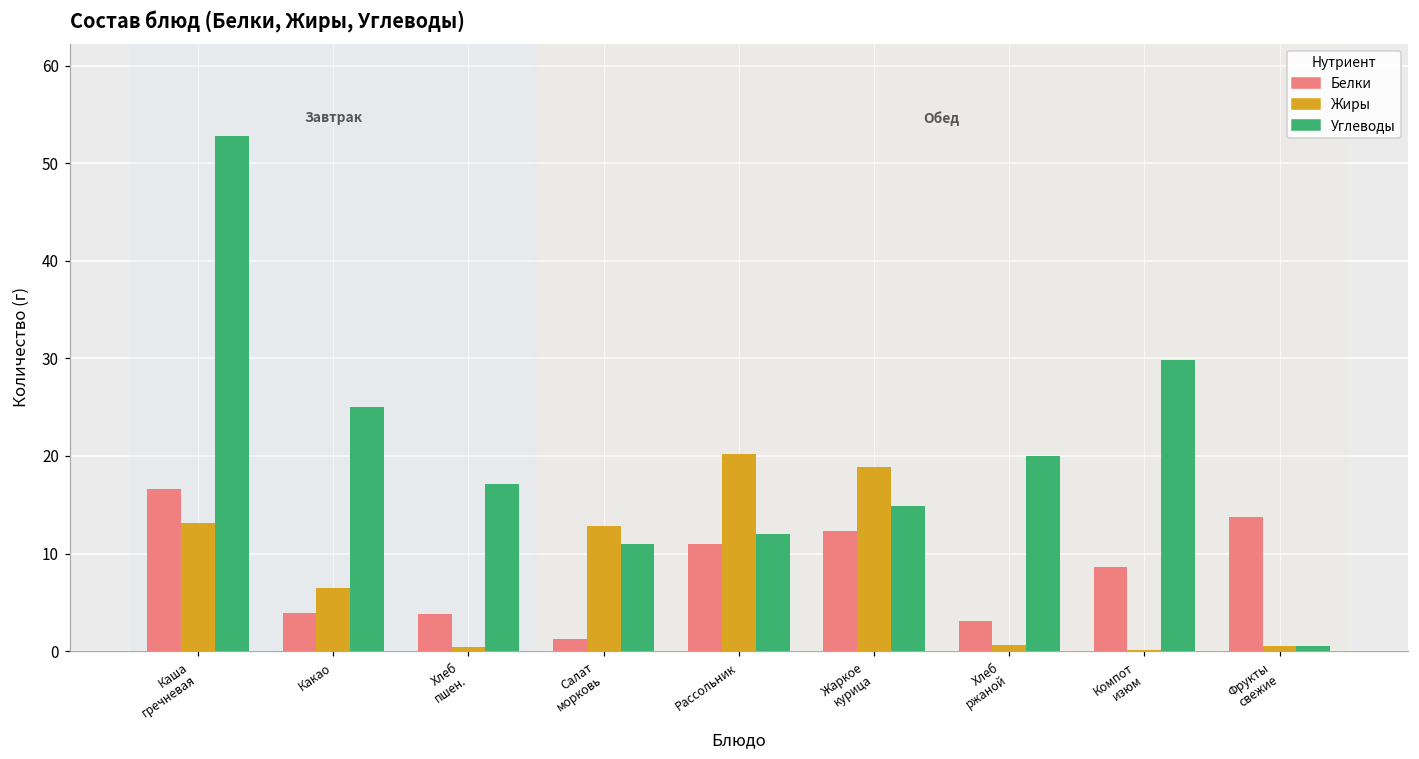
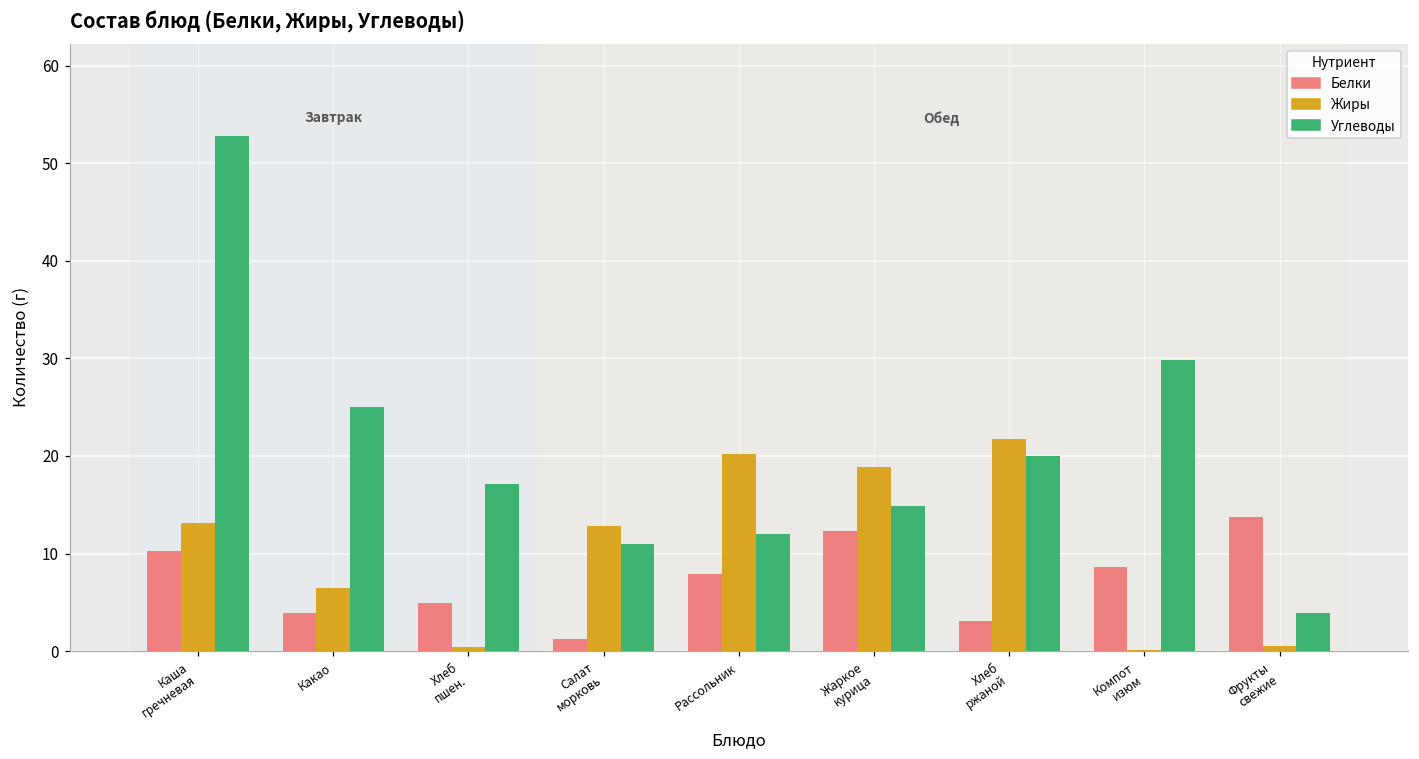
Белки, Каша гречневая: 17 -> 10
Белки, Хлеб пшен.: 4 -> 5
Белки, Рассольник: 11 -> 8
Жиры, Хлеб ржаной: 1 -> 22
Углеводы, Фрукты свежие: 1 -> 4
